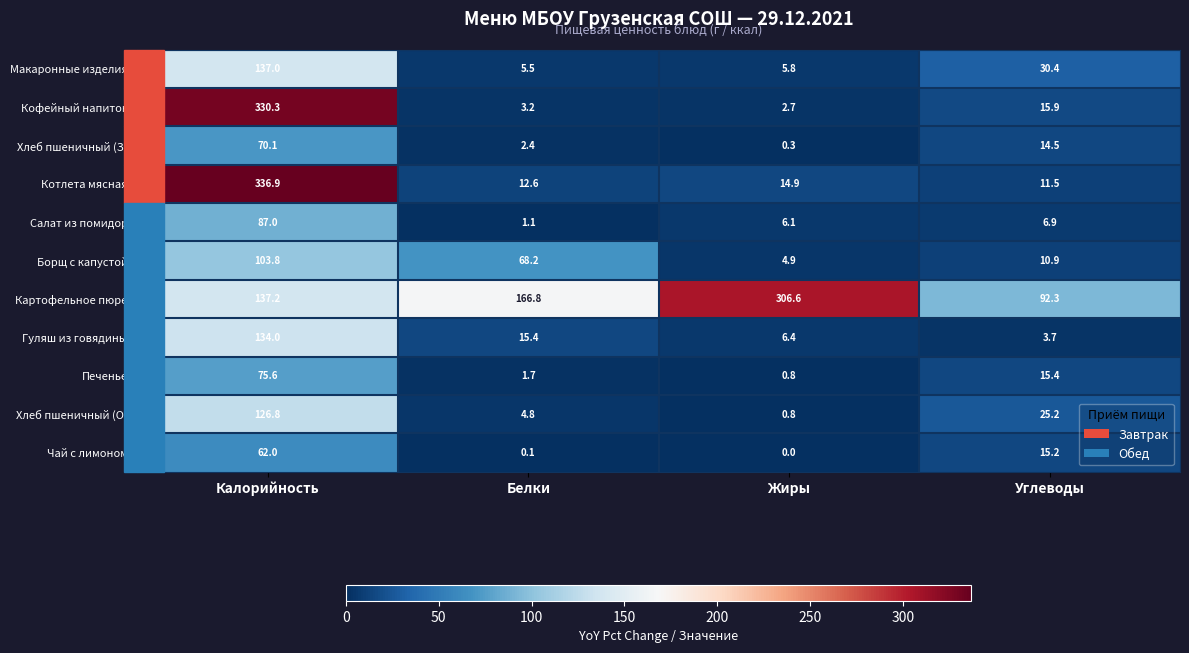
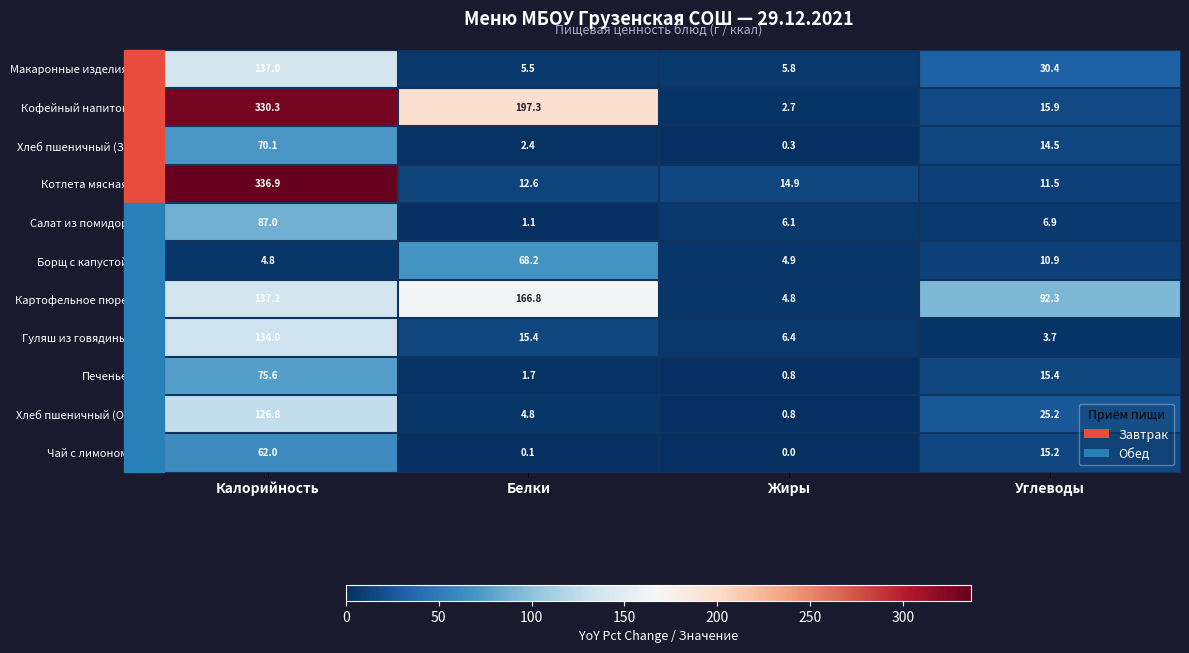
Кофейный напиток, Белки: 3.2 -> 197.3
Борщ с капустой, Калорийность: 103.8 -> 4.8
Картофельное пюре, Жиры: 306.6 -> 4.8
